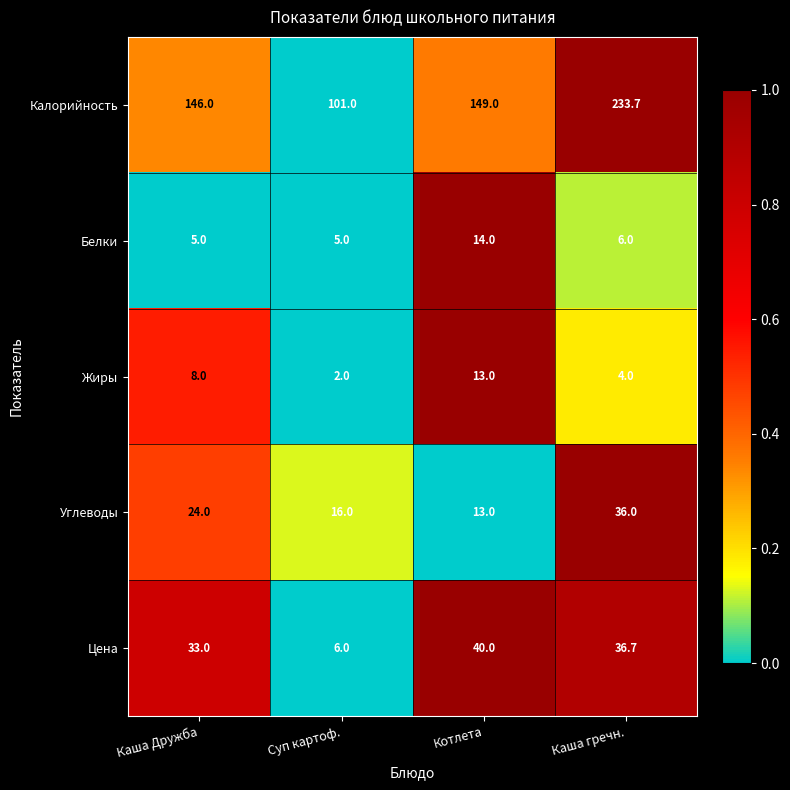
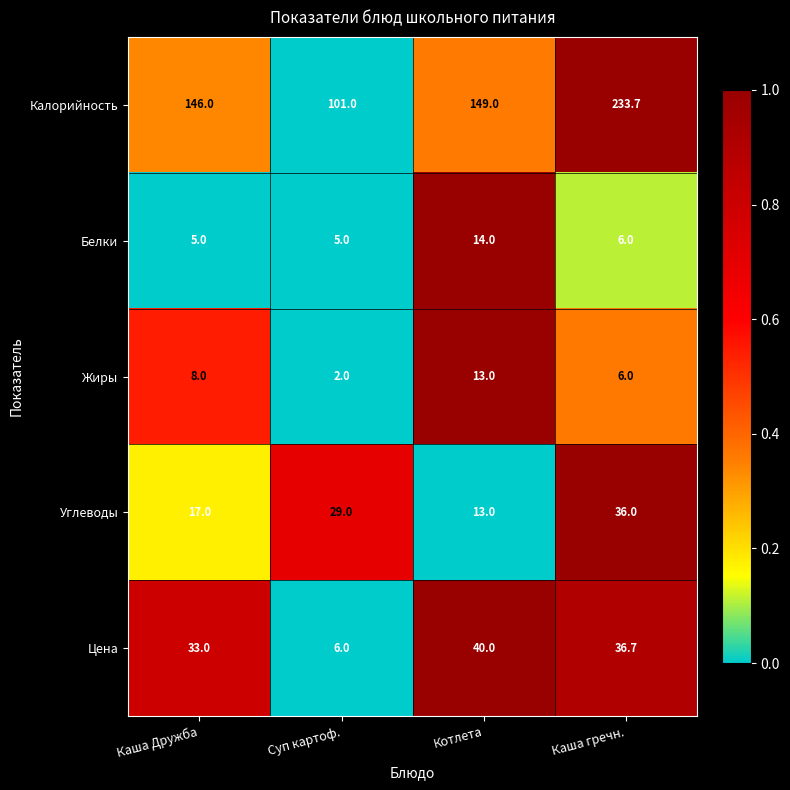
Жиры, Каша гречн.: 4.0 -> 6.0
Углеводы, Каша Дружба: 24.0 -> 17.0
Углеводы, Суп картоф.: 16.0 -> 29.0
